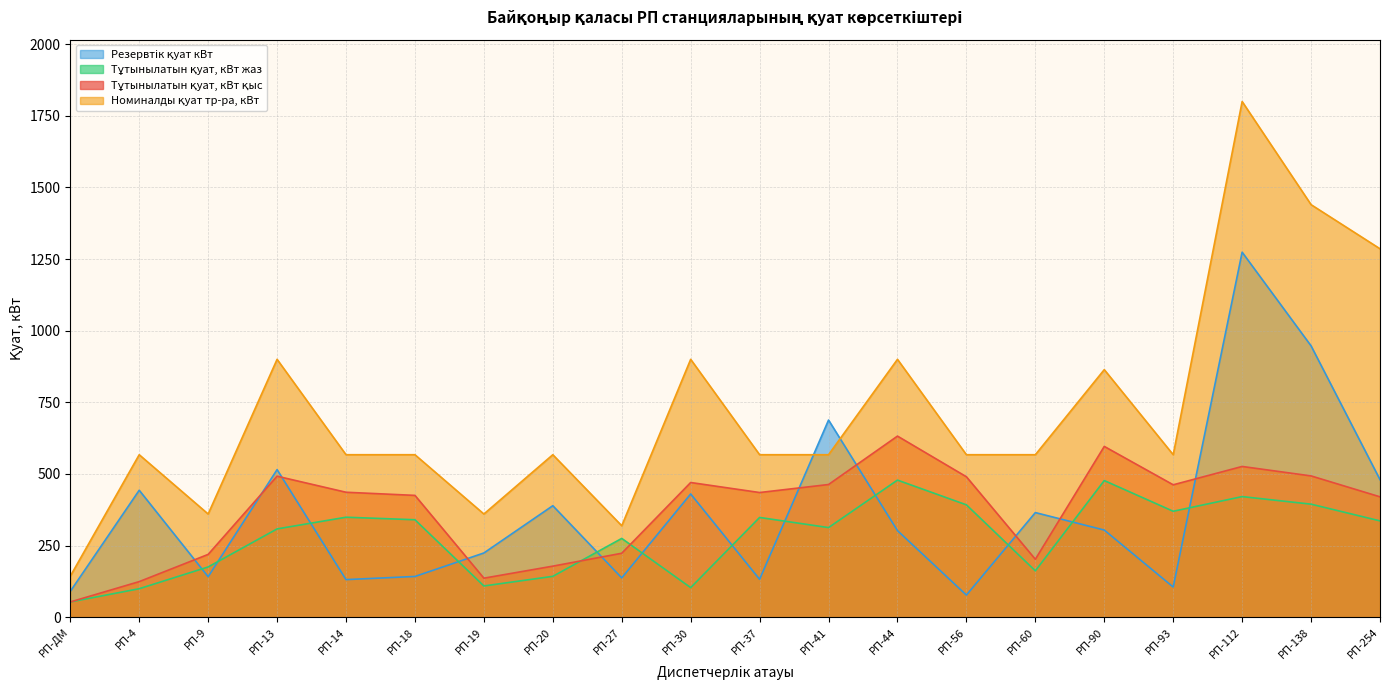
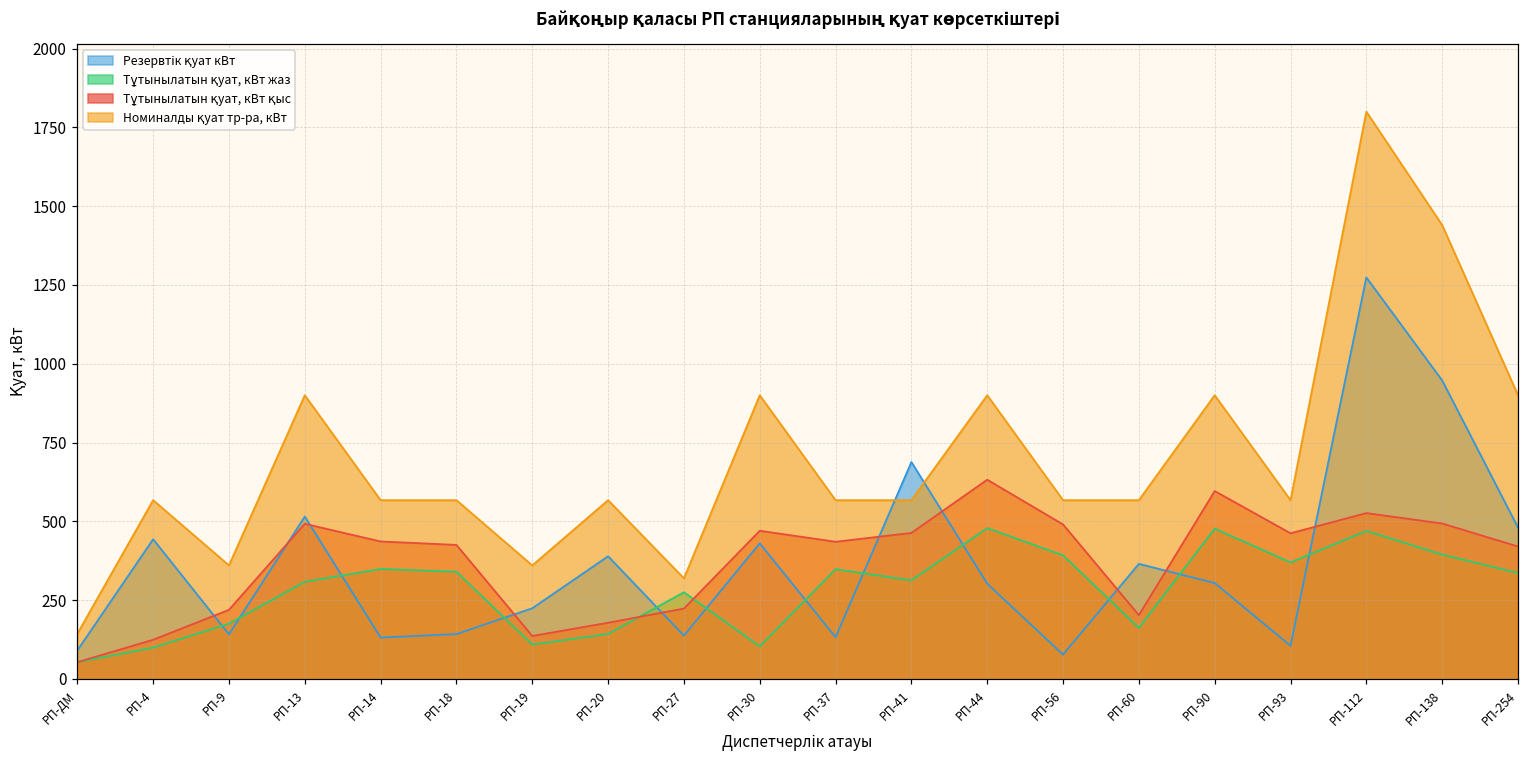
Номиналды қуат тр-ра, кВт, РП-90: 860 -> 900
Тұтынылатын қуат, кВт жаз, РП-112: 420 -> 470
Номиналды қуат тр-ра, кВт, РП-254: 1290 -> 900
